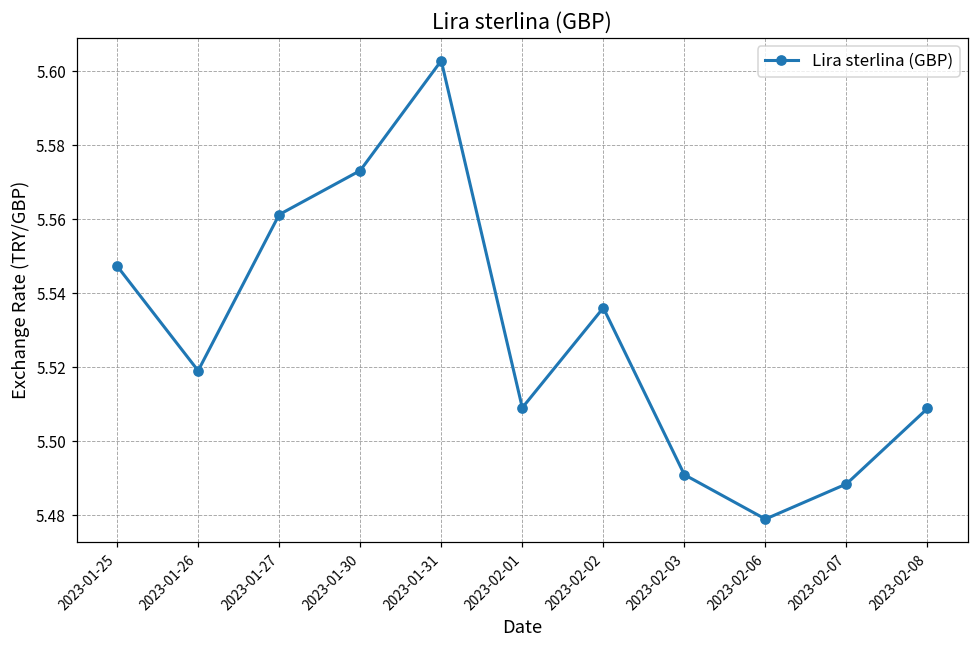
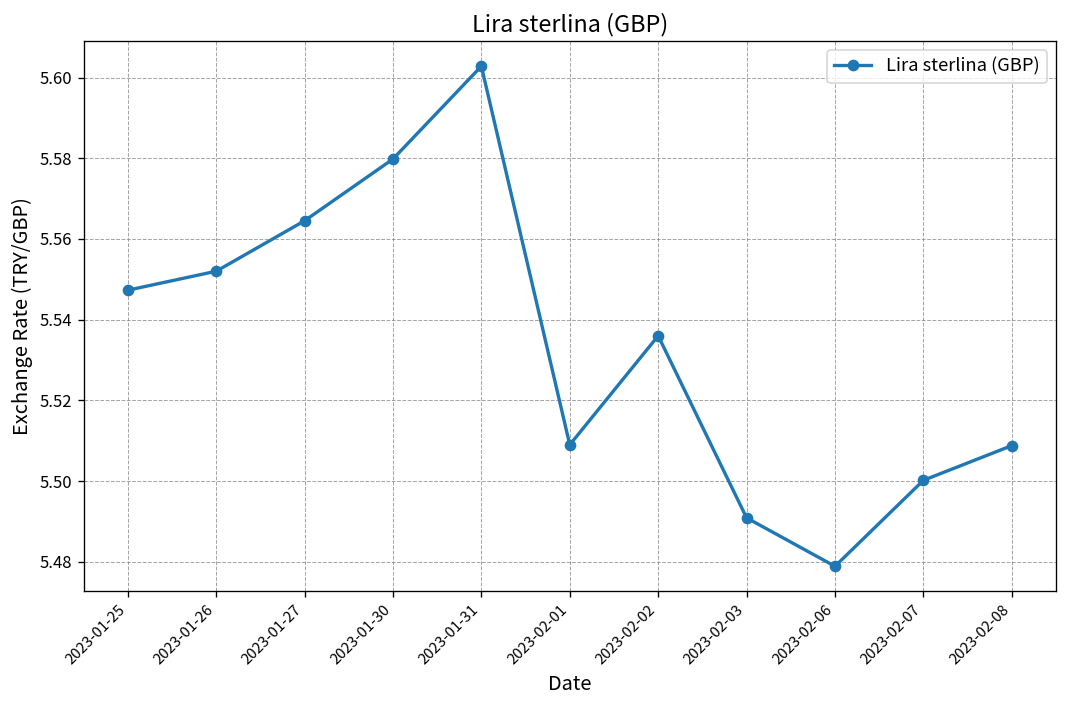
2023-01-26: 5.519 -> 5.552
2023-01-27: 5.561 -> 5.565
2023-01-30: 5.573 -> 5.580
2023-02-07: 5.488 -> 5.500
